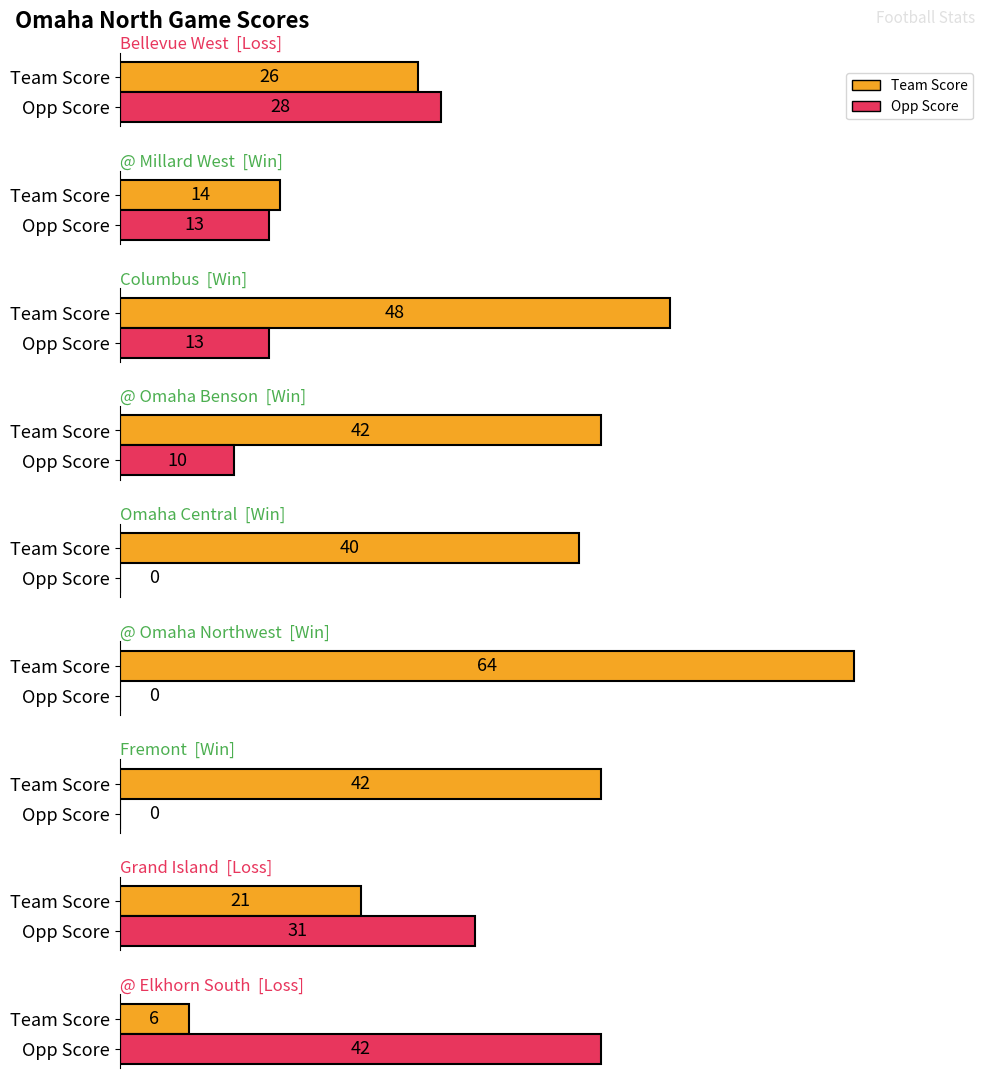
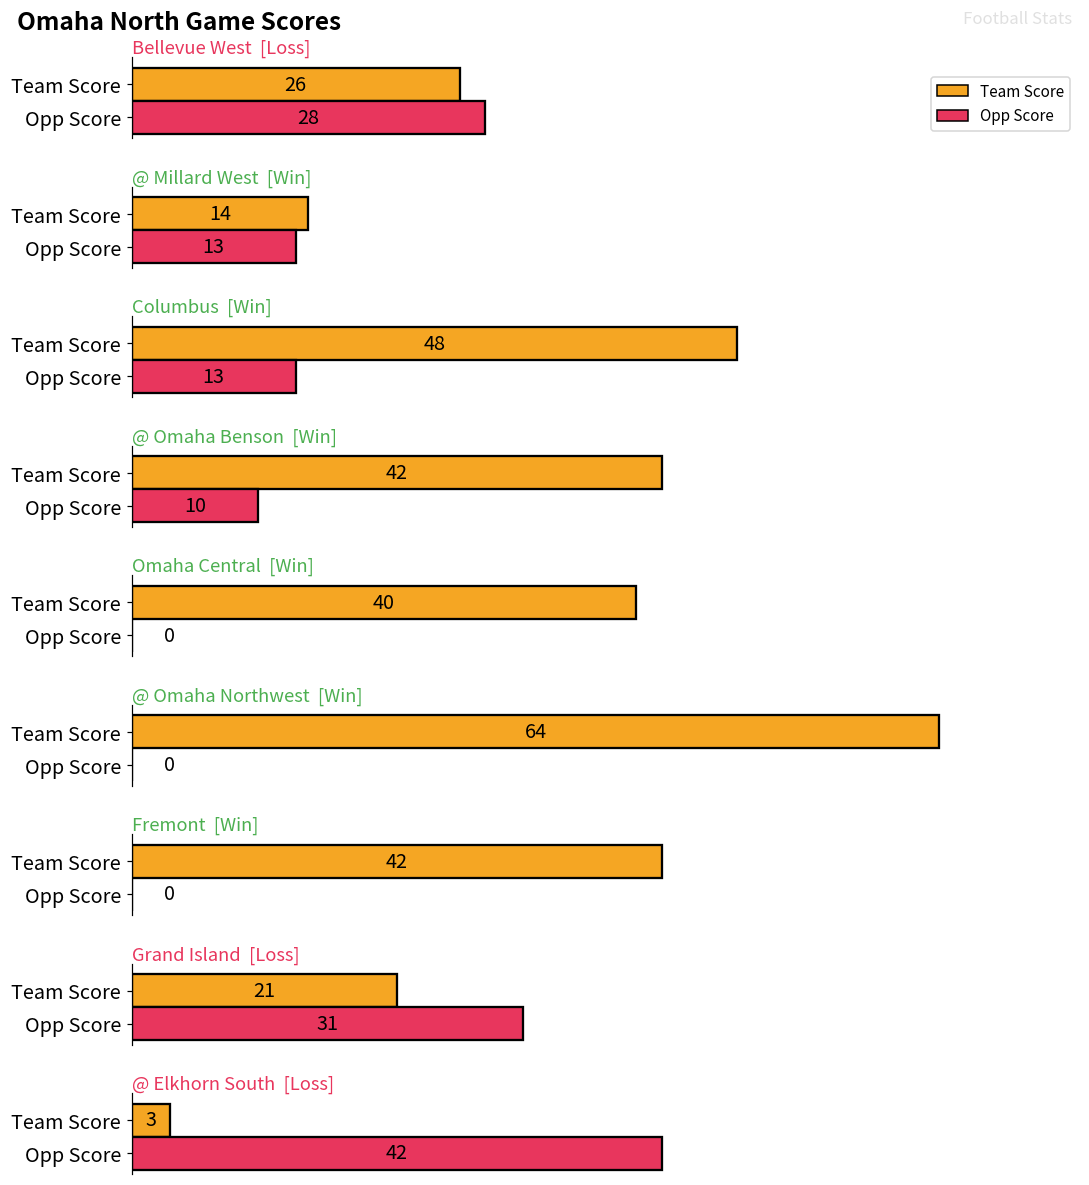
@ Elkhorn South [Loss], Team Score: 6 -> 3
